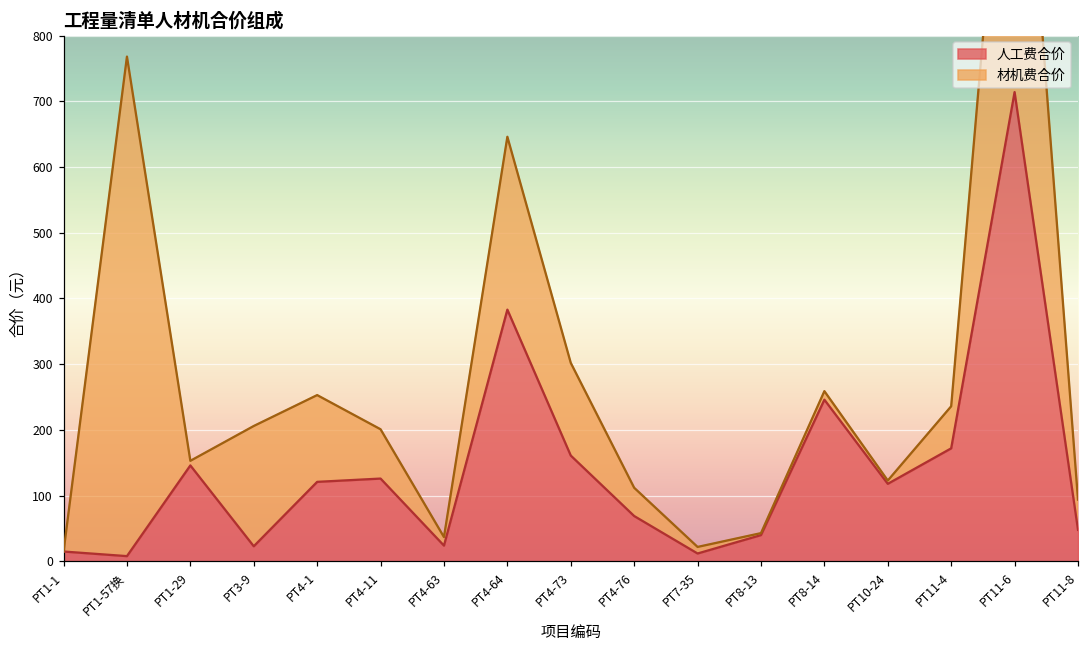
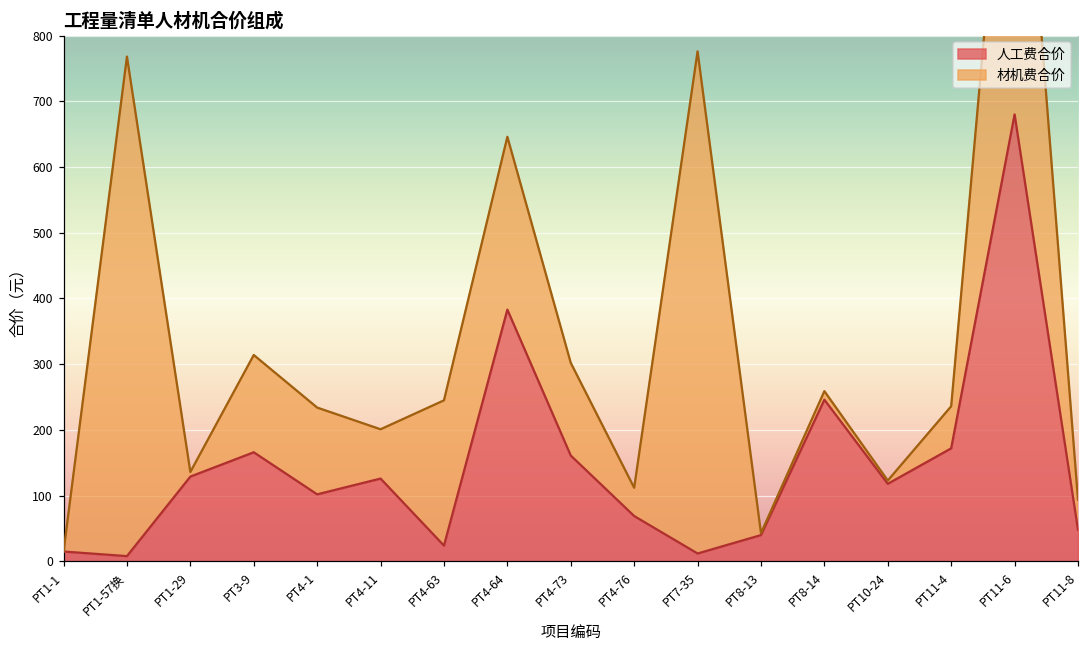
人工费合价, PT1-29: 150 -> 130
人工费合价, PT3-9: 20 -> 170
材机费合价, PT3-9: 180 -> 150
人工费合价, PT4-1: 120 -> 100
材机费合价, PT4-63: 10 -> 220
材机费合价, PT7-35: 10 -> 760
人工费合价, PT11-6: 710 -> 680
